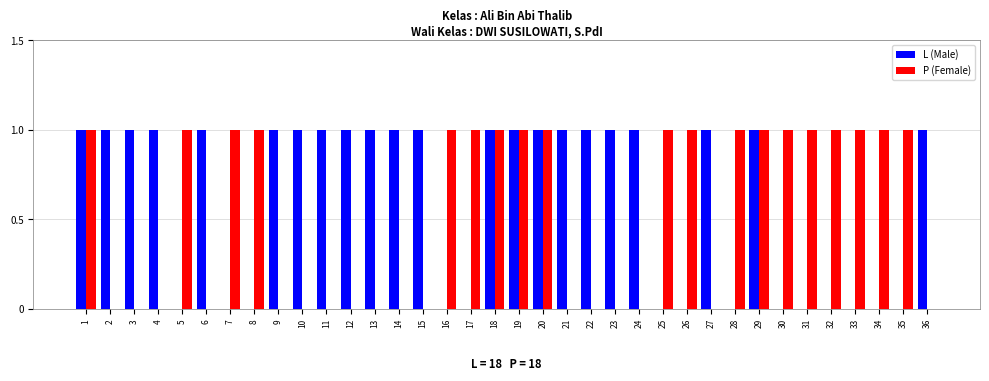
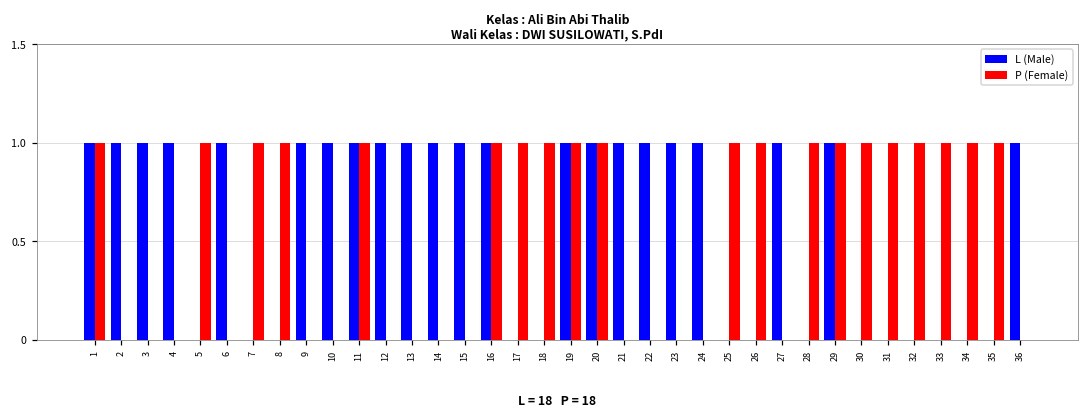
P (Female), 11: 0 -> 1
L (Male), 16: 0 -> 1
L (Male), 18: 1 -> 0
